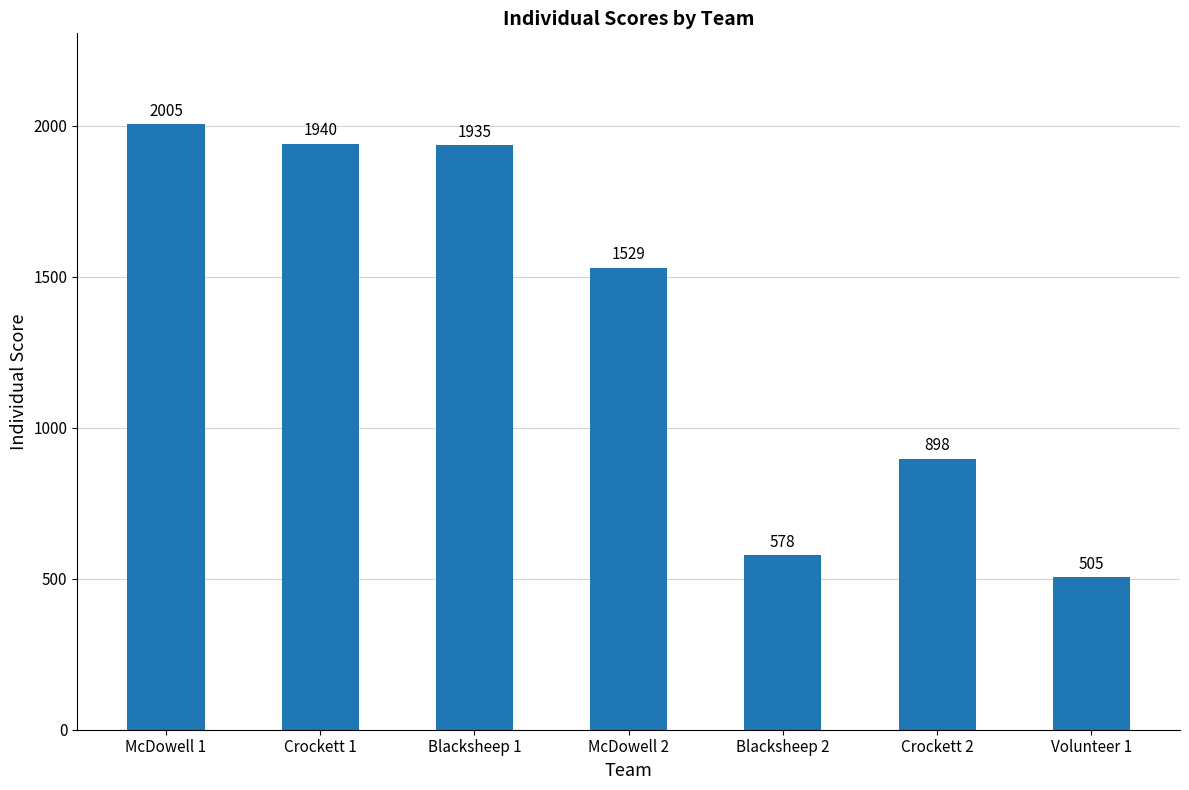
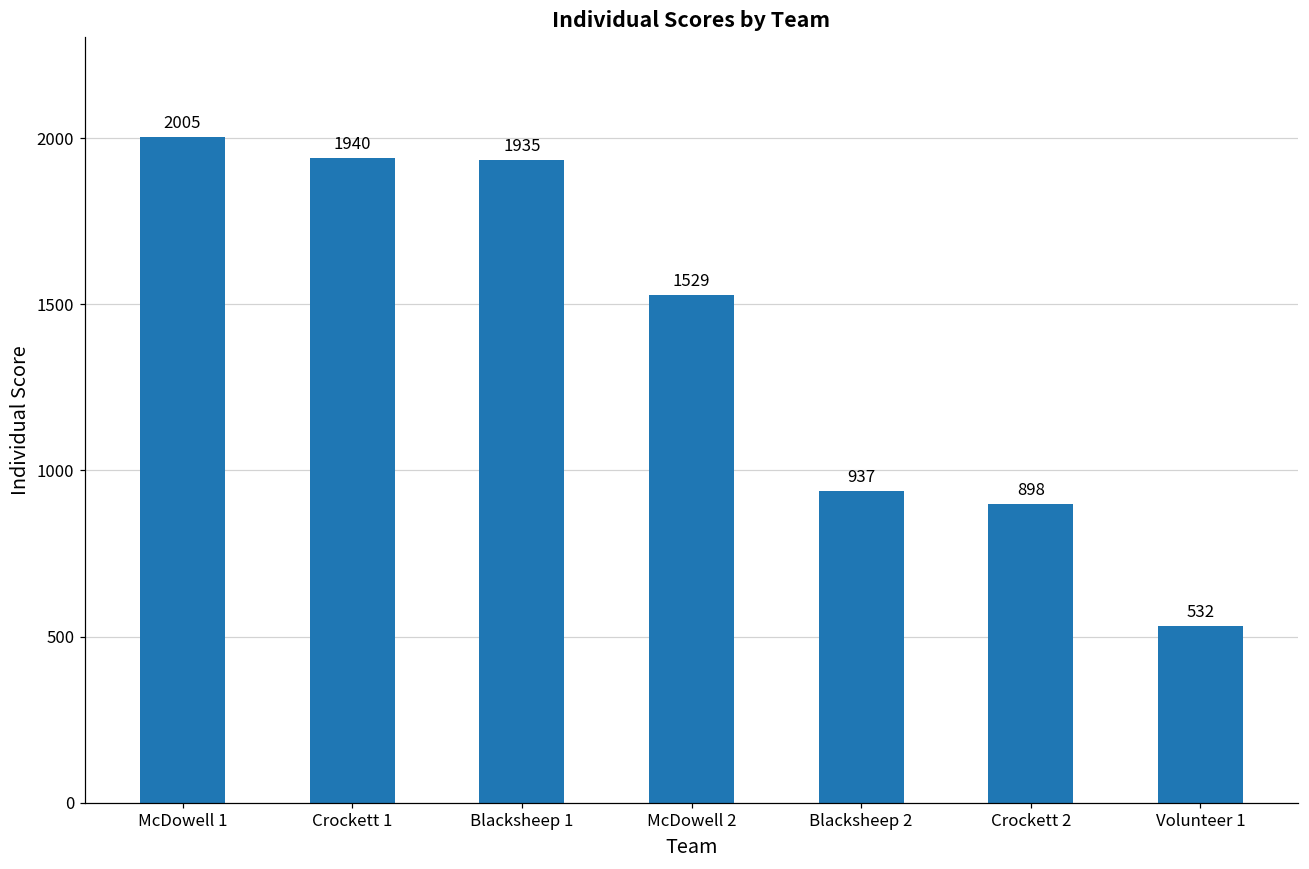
Blacksheep 2: 578 -> 937
Volunteer 1: 505 -> 532
